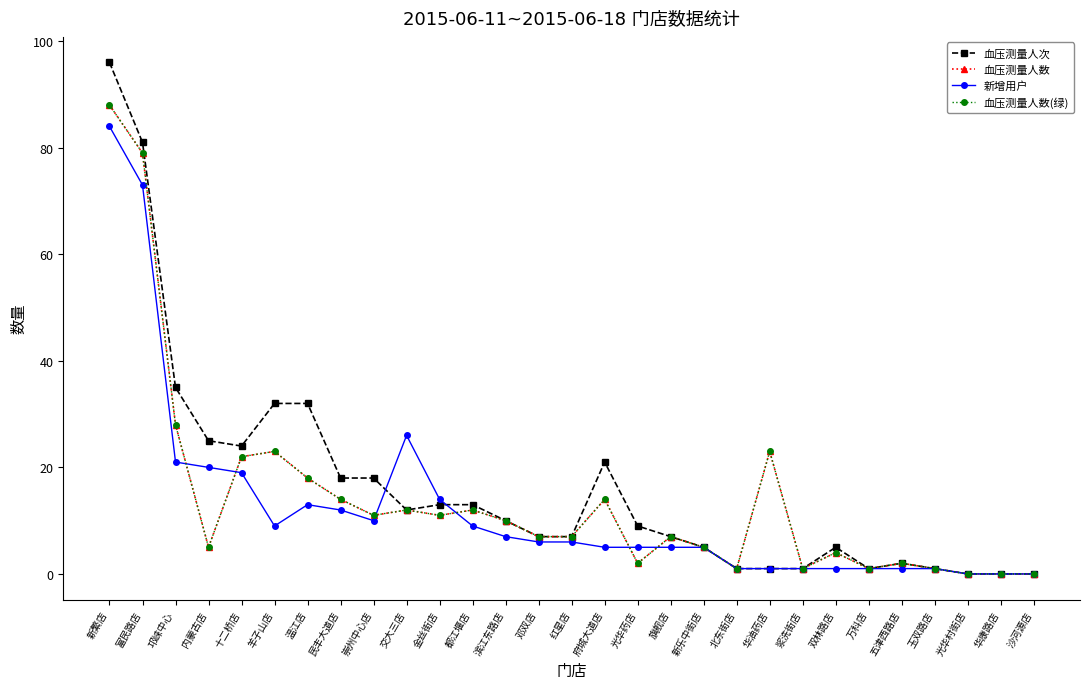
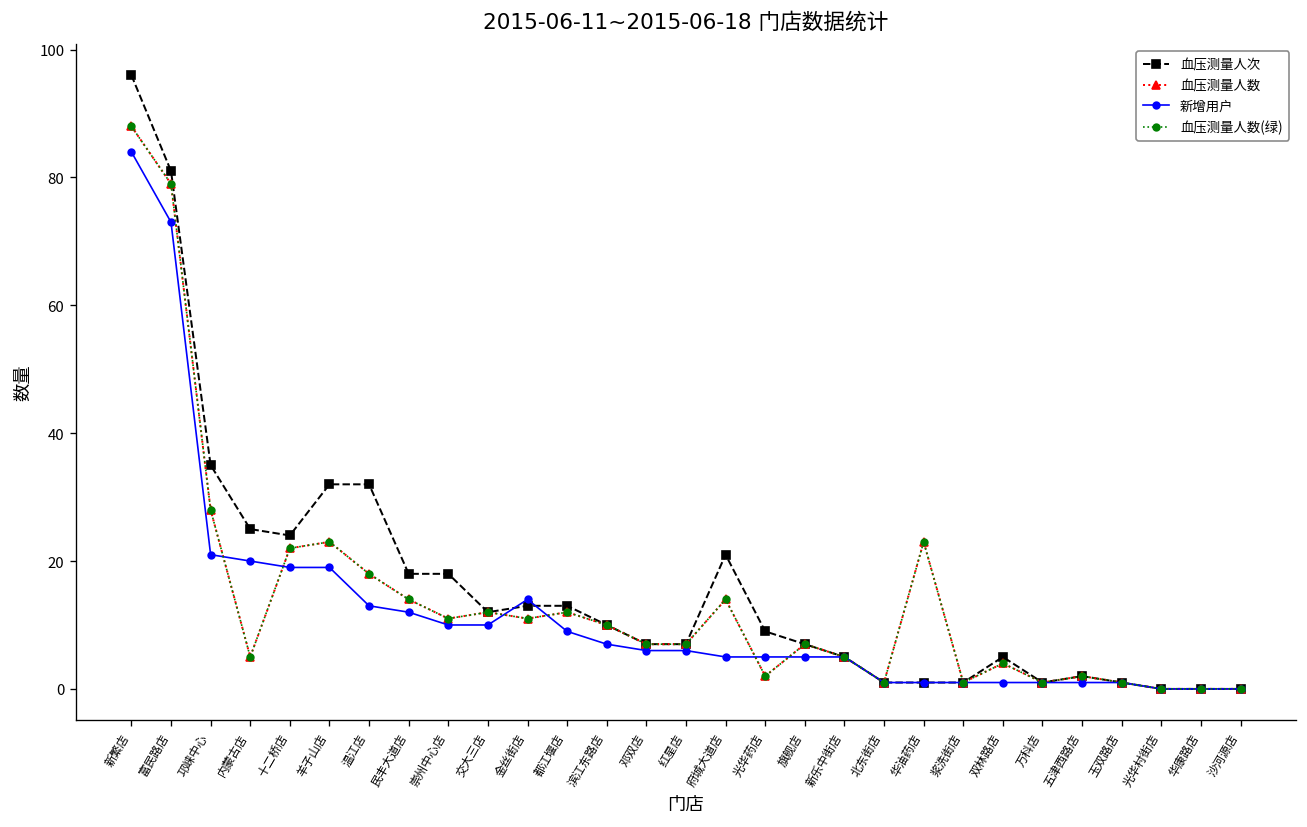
新增用户, 羊子山店: 9 -> 19
新增用户, 交大三店: 26 -> 10
